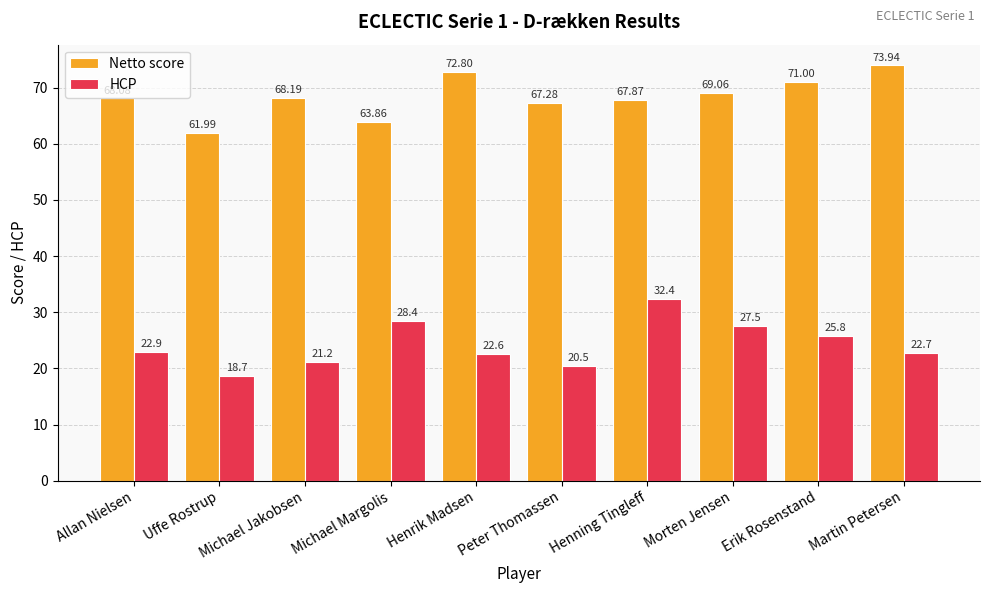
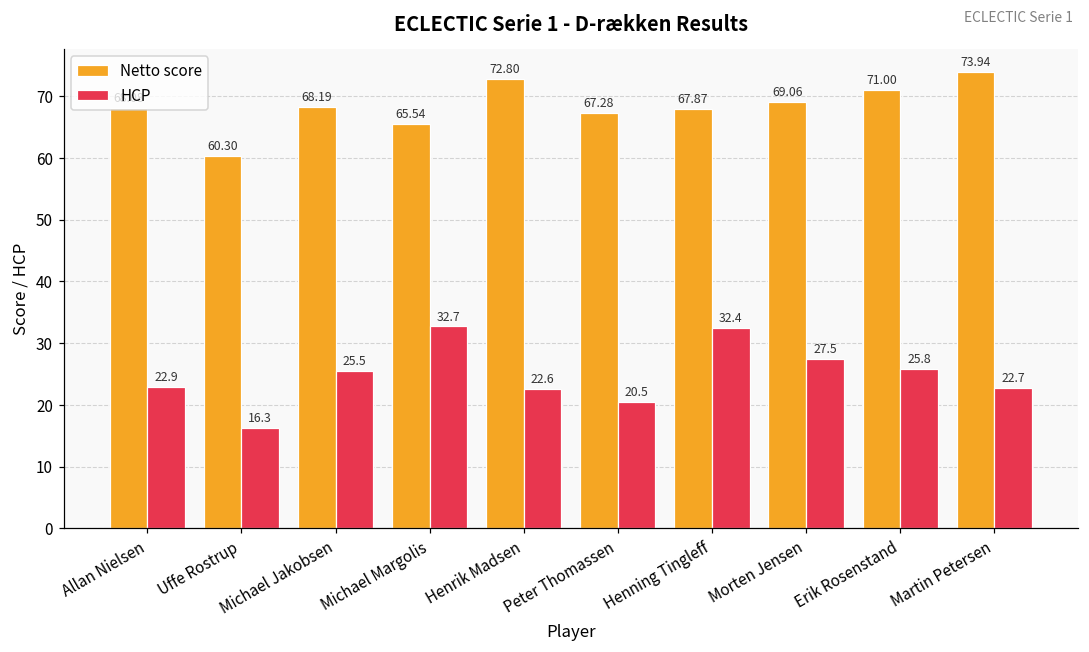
Netto score, Uffe Rostrup: 61.99 -> 60.30
HCP, Uffe Rostrup: 18.7 -> 16.3
HCP, Michael Jakobsen: 21.2 -> 25.5
Netto score, Michael Margolis: 63.86 -> 65.54
HCP, Michael Margolis: 28.4 -> 32.7
